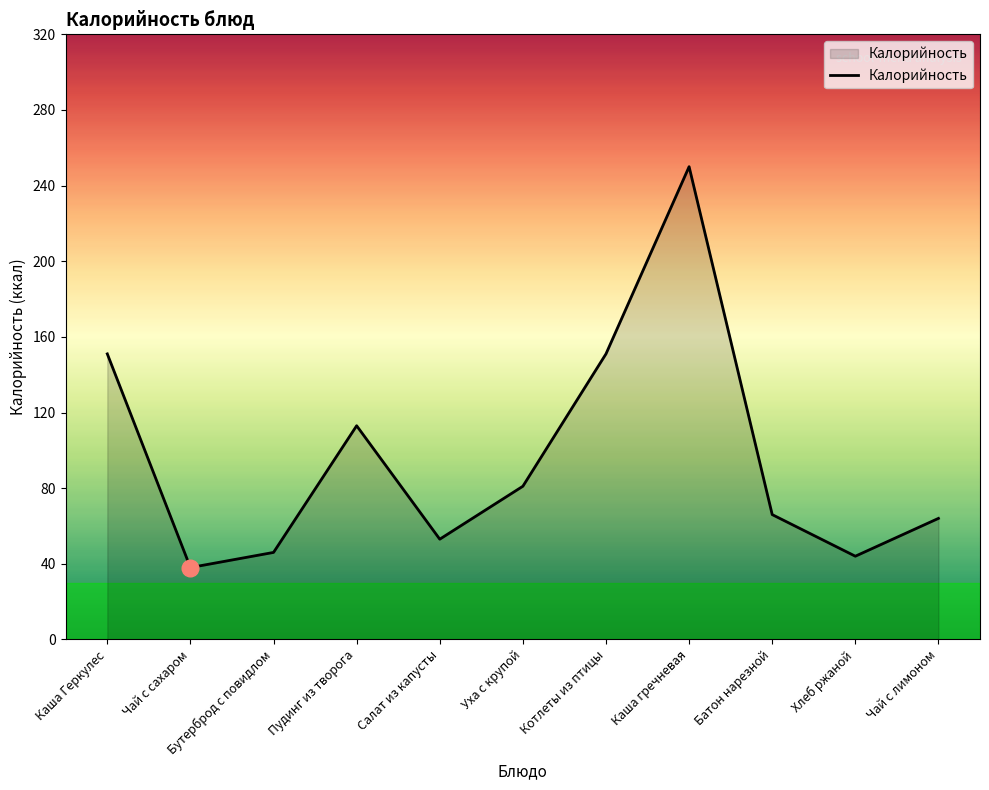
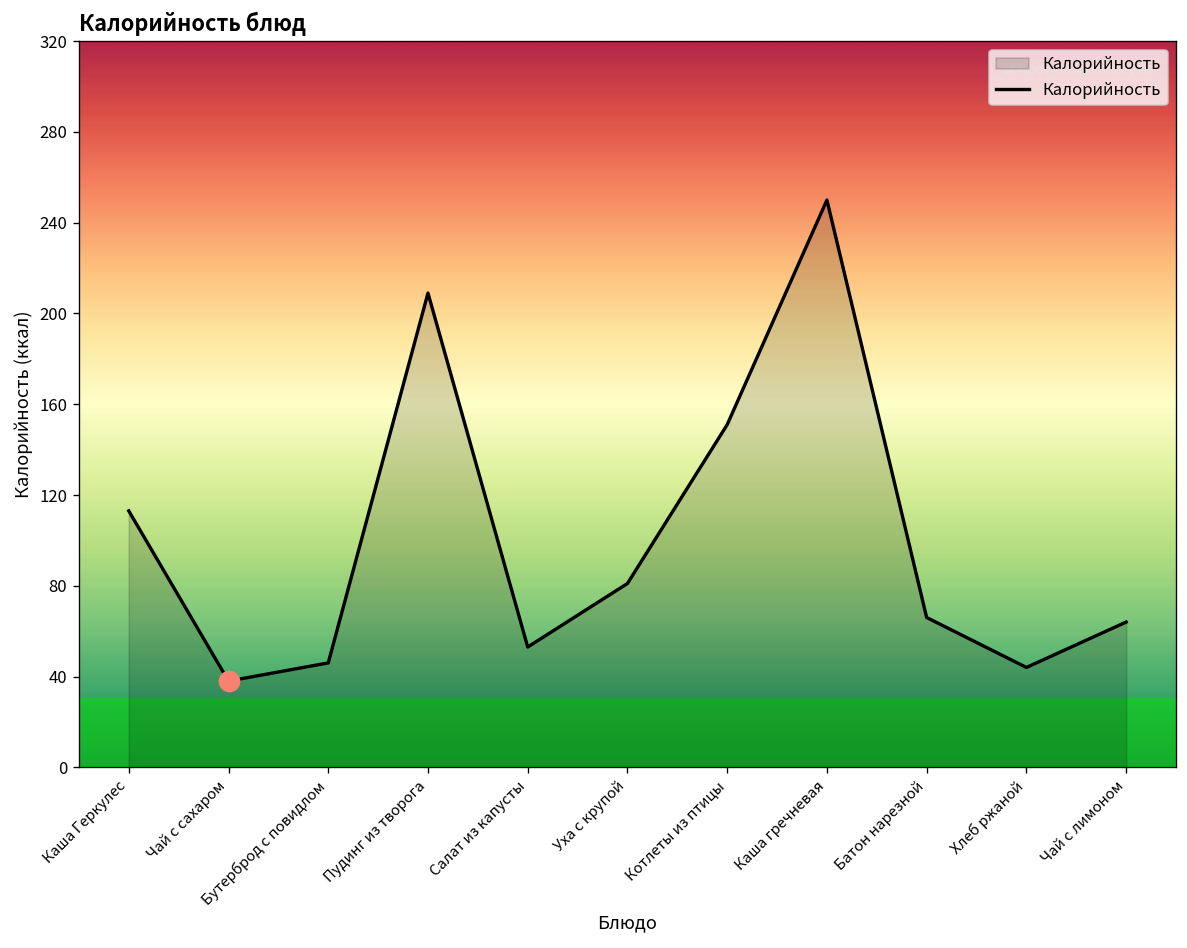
Калорийность, Каша Геркулес: 151 -> 113
Калорийность, Пудинг из творога: 113 -> 209
